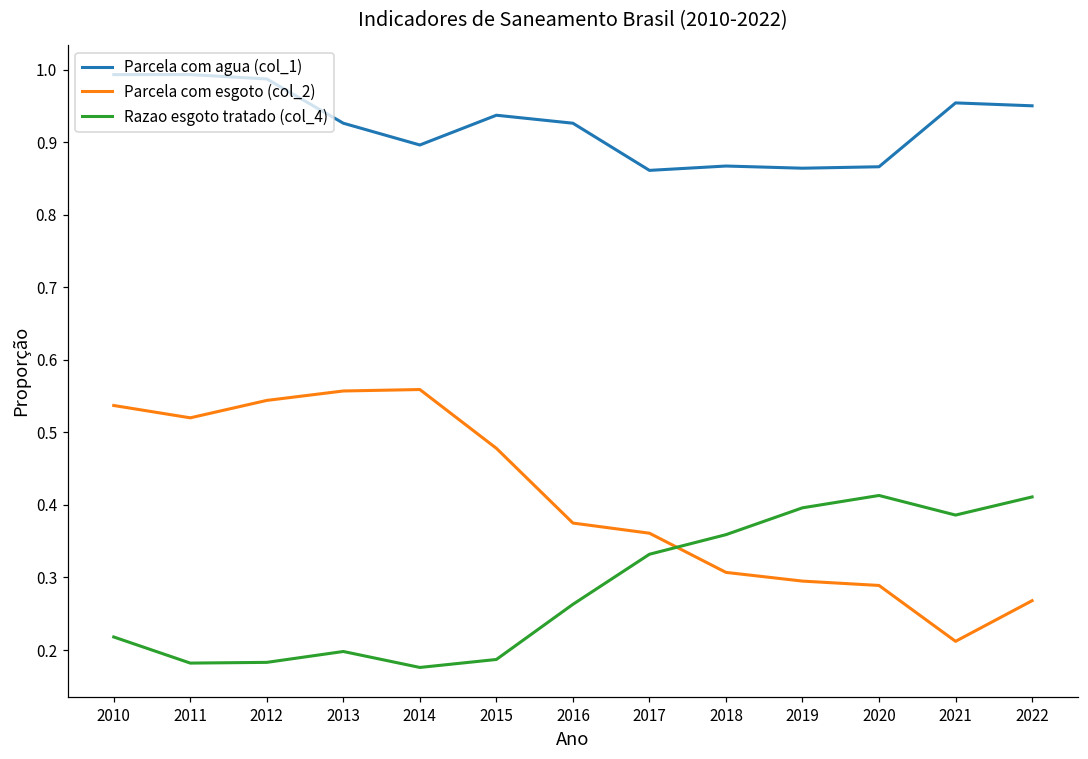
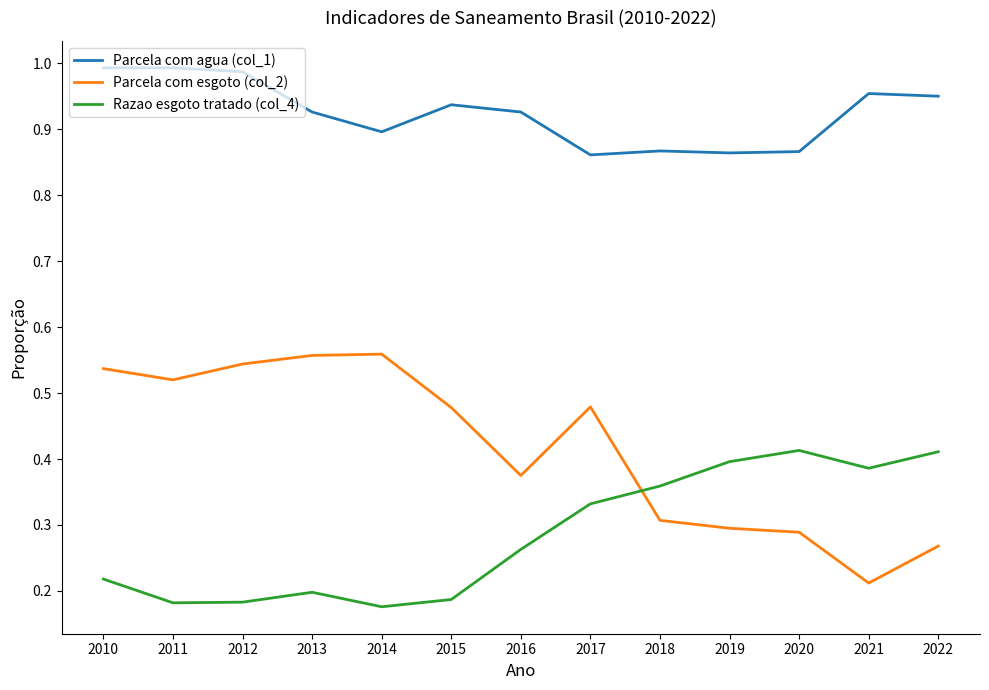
Parcela com esgoto (col_2), 2017: 0.36 -> 0.48
